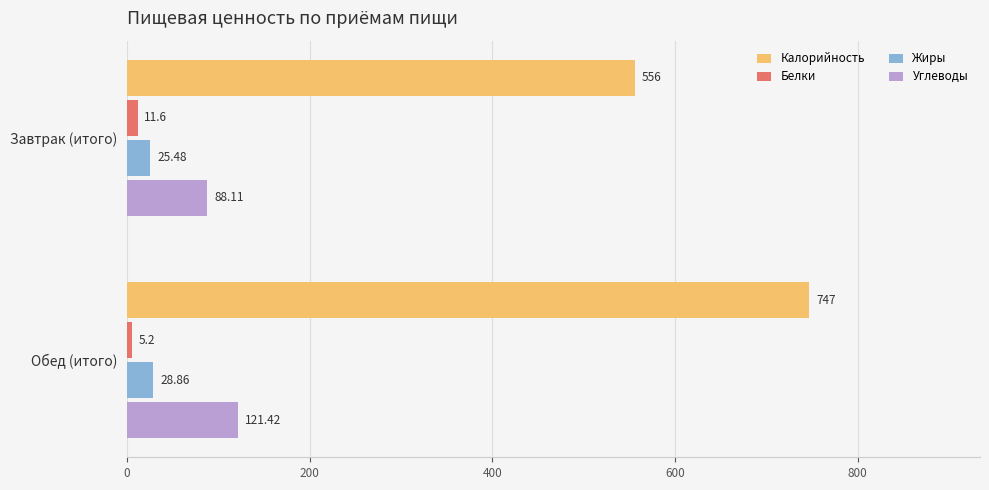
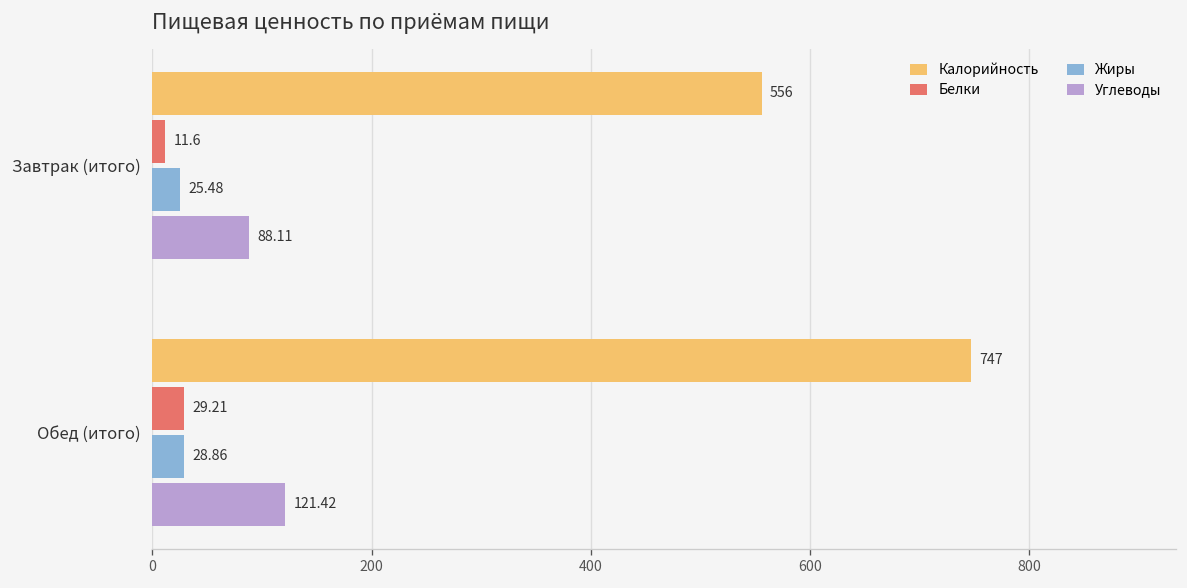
Белки, Обед (итого): 5.2 -> 29.21
